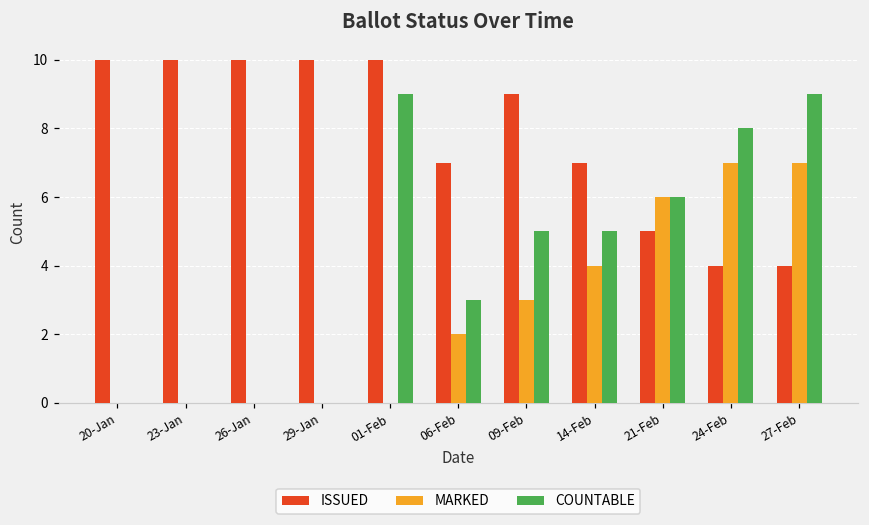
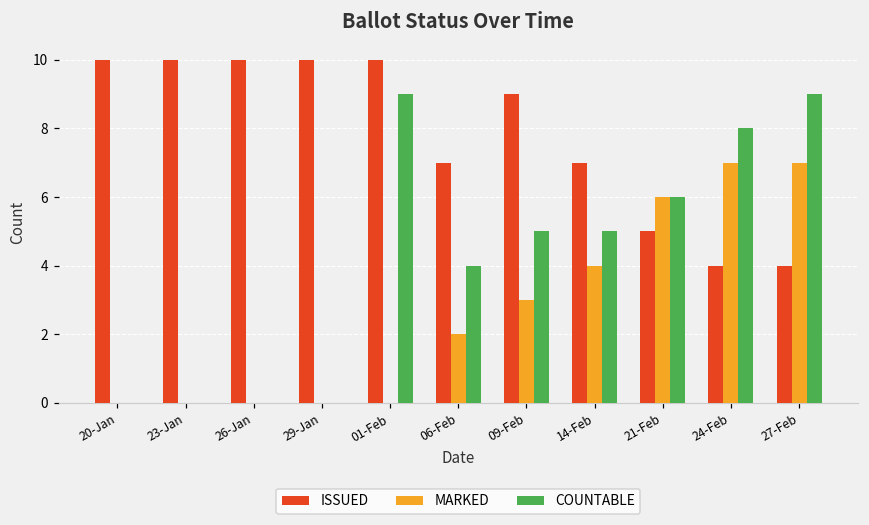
COUNTABLE, 06-Feb: 3 -> 4
